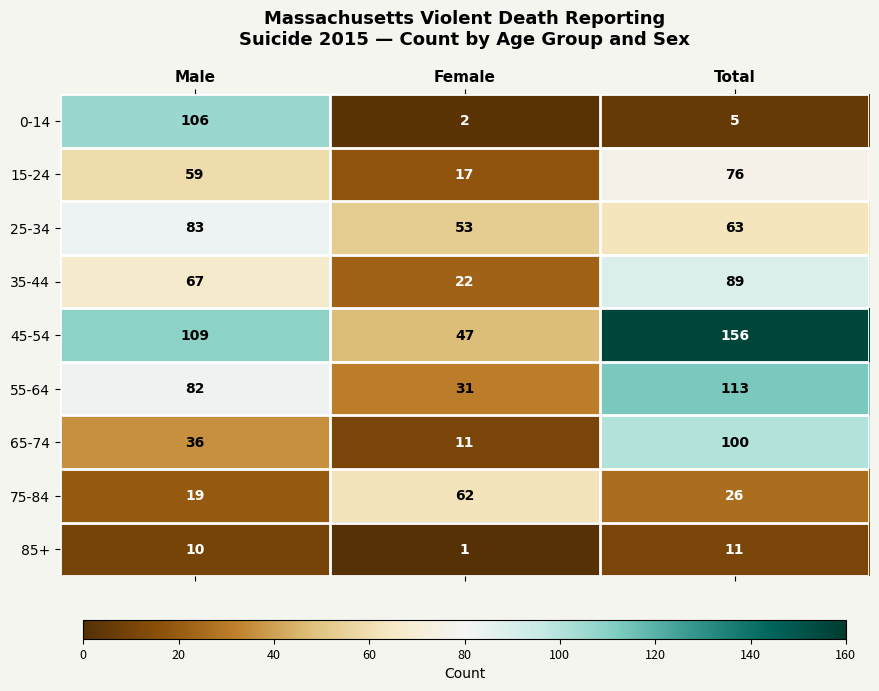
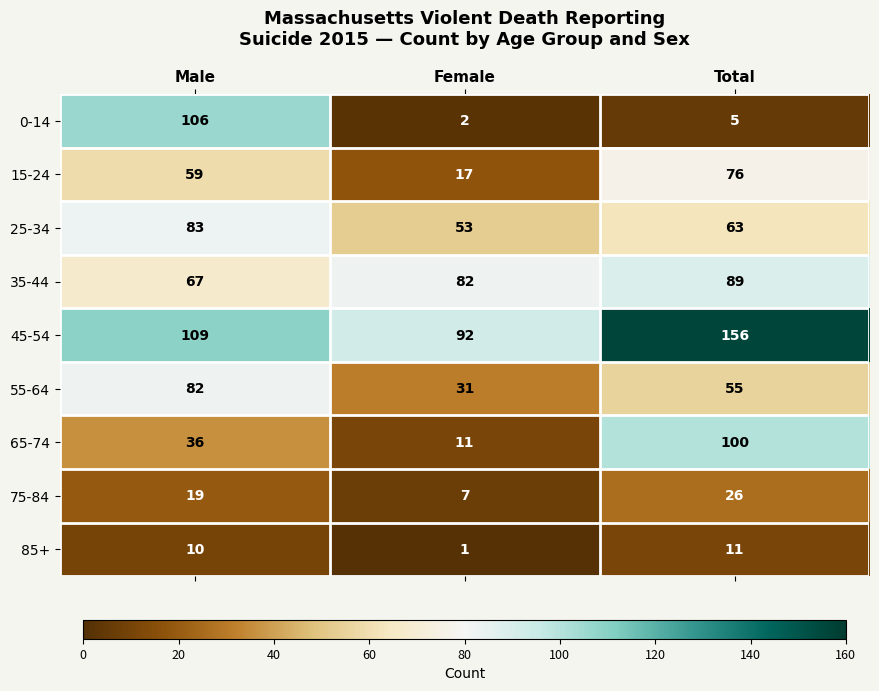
35-44, Female: 22 -> 82
45-54, Female: 47 -> 92
55-64, Total: 113 -> 55
75-84, Female: 62 -> 7
